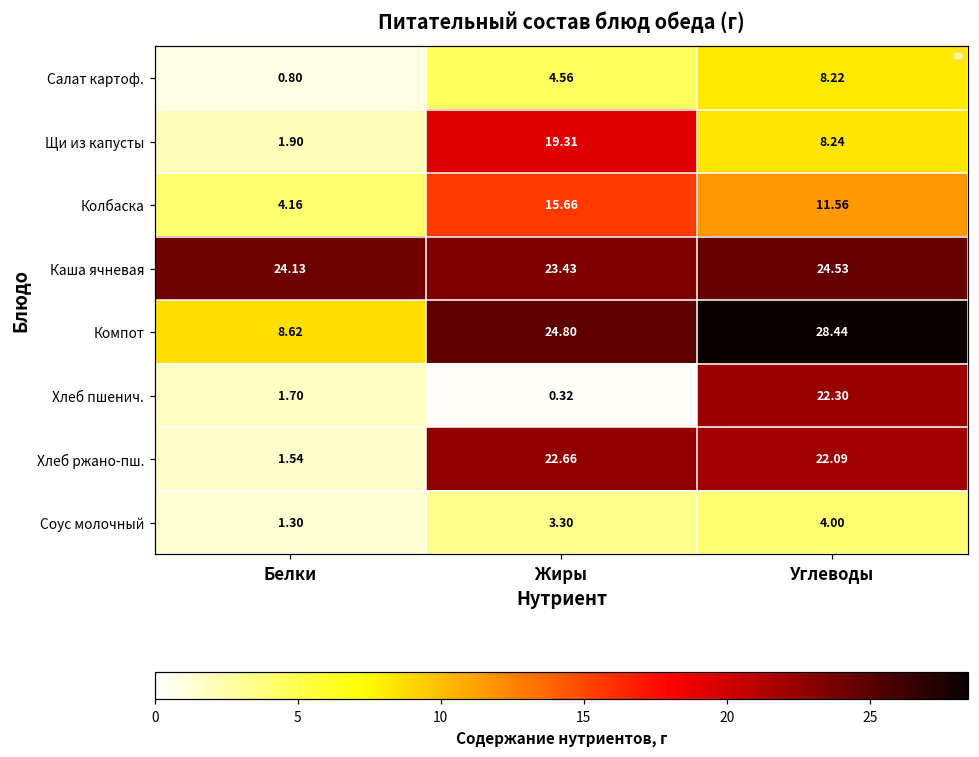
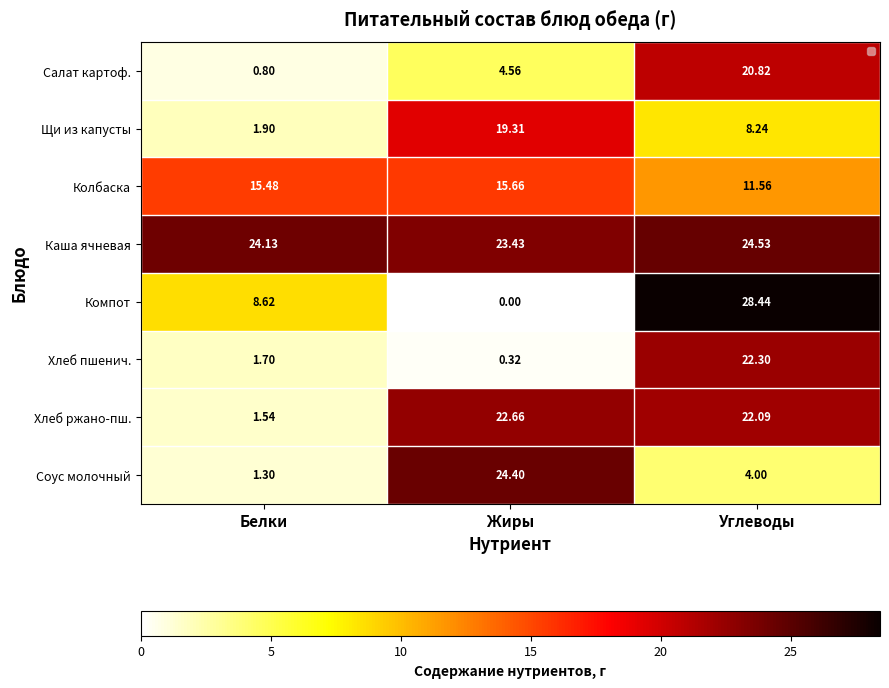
Салат картоф., Углеводы: 8.22 -> 20.82
Колбаска, Белки: 4.16 -> 15.48
Компот, Жиры: 24.80 -> 0.00
Соус молочный, Жиры: 3.30 -> 24.40
